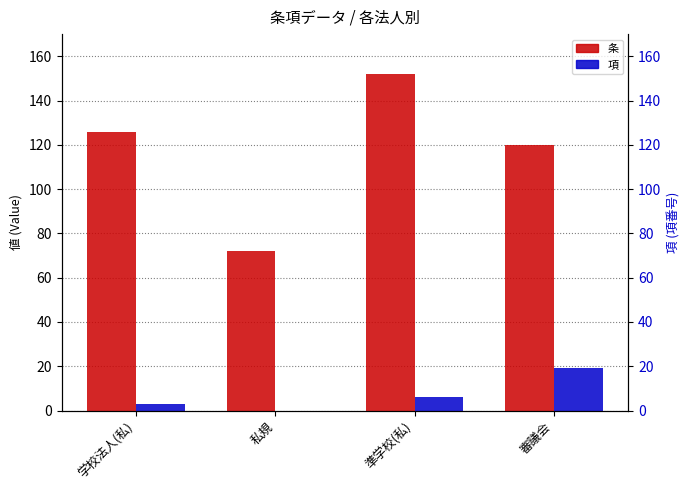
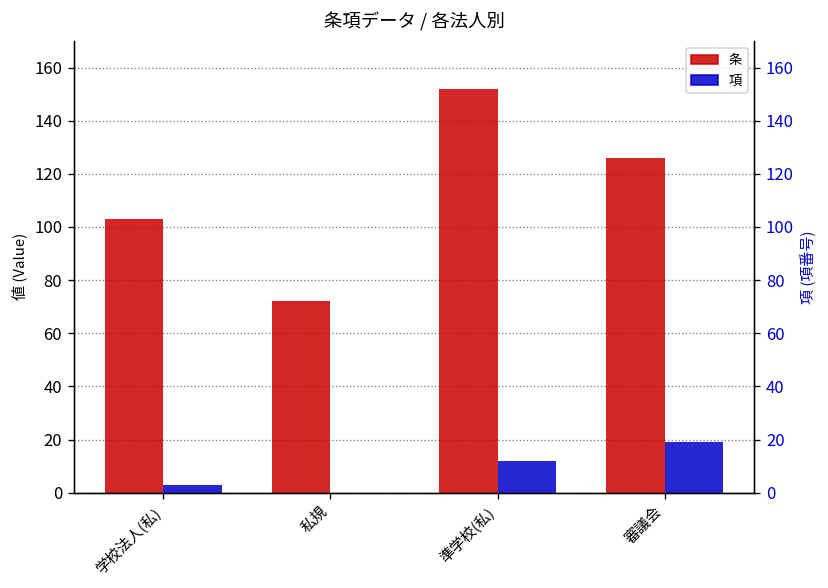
条, 学校法人(私): 126 -> 103
項, 準学校(私): 6 -> 12
条, 審議会: 120 -> 126
